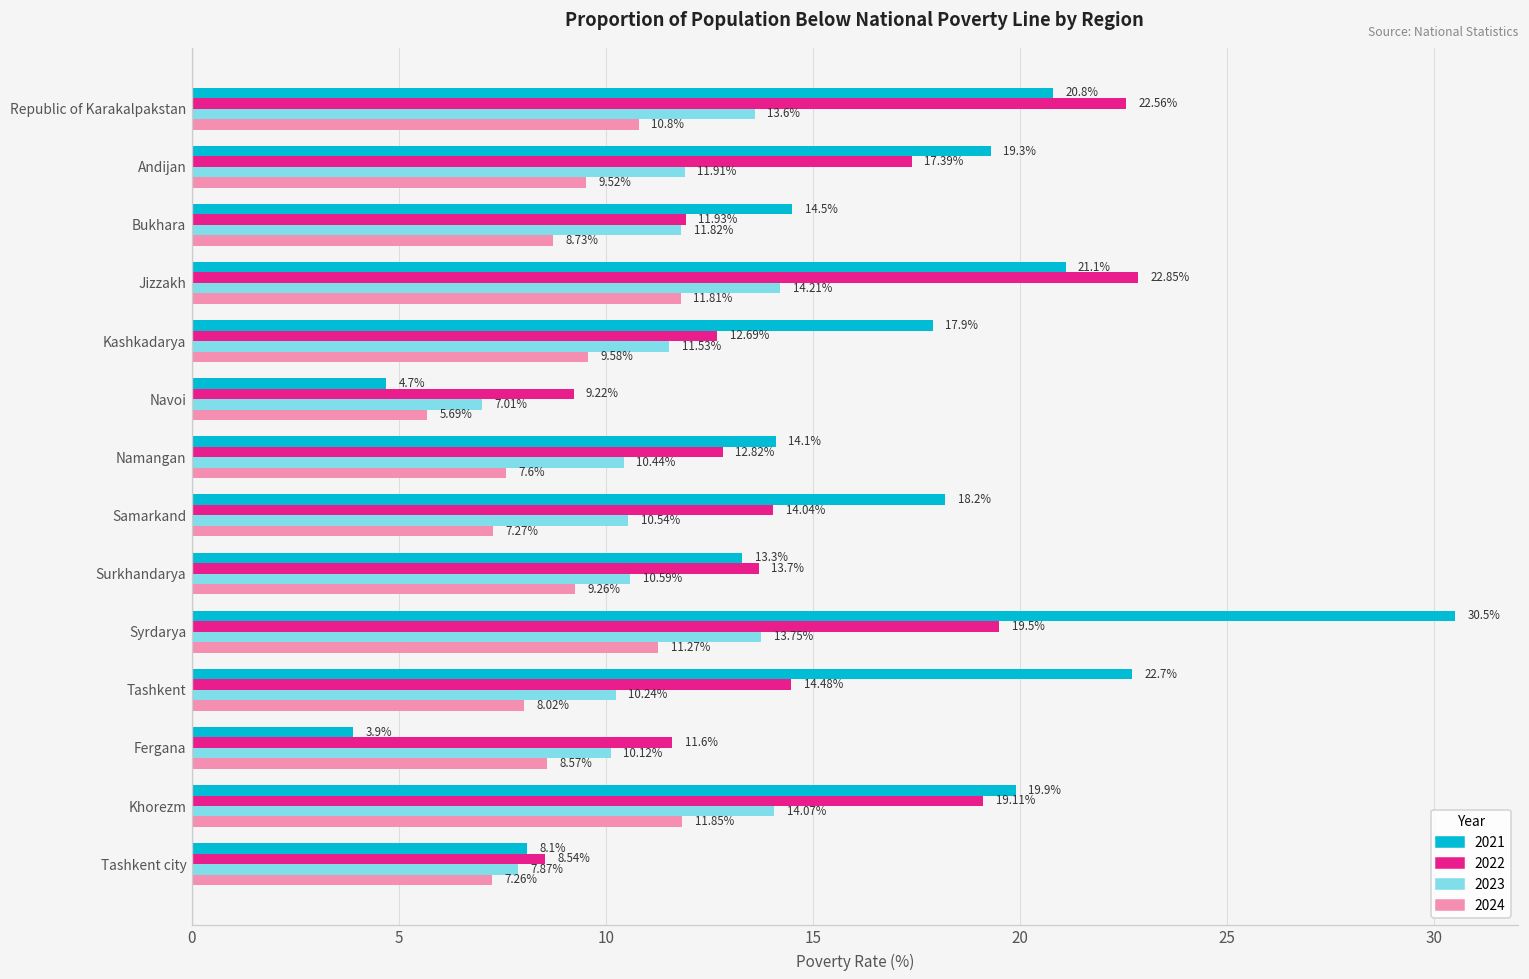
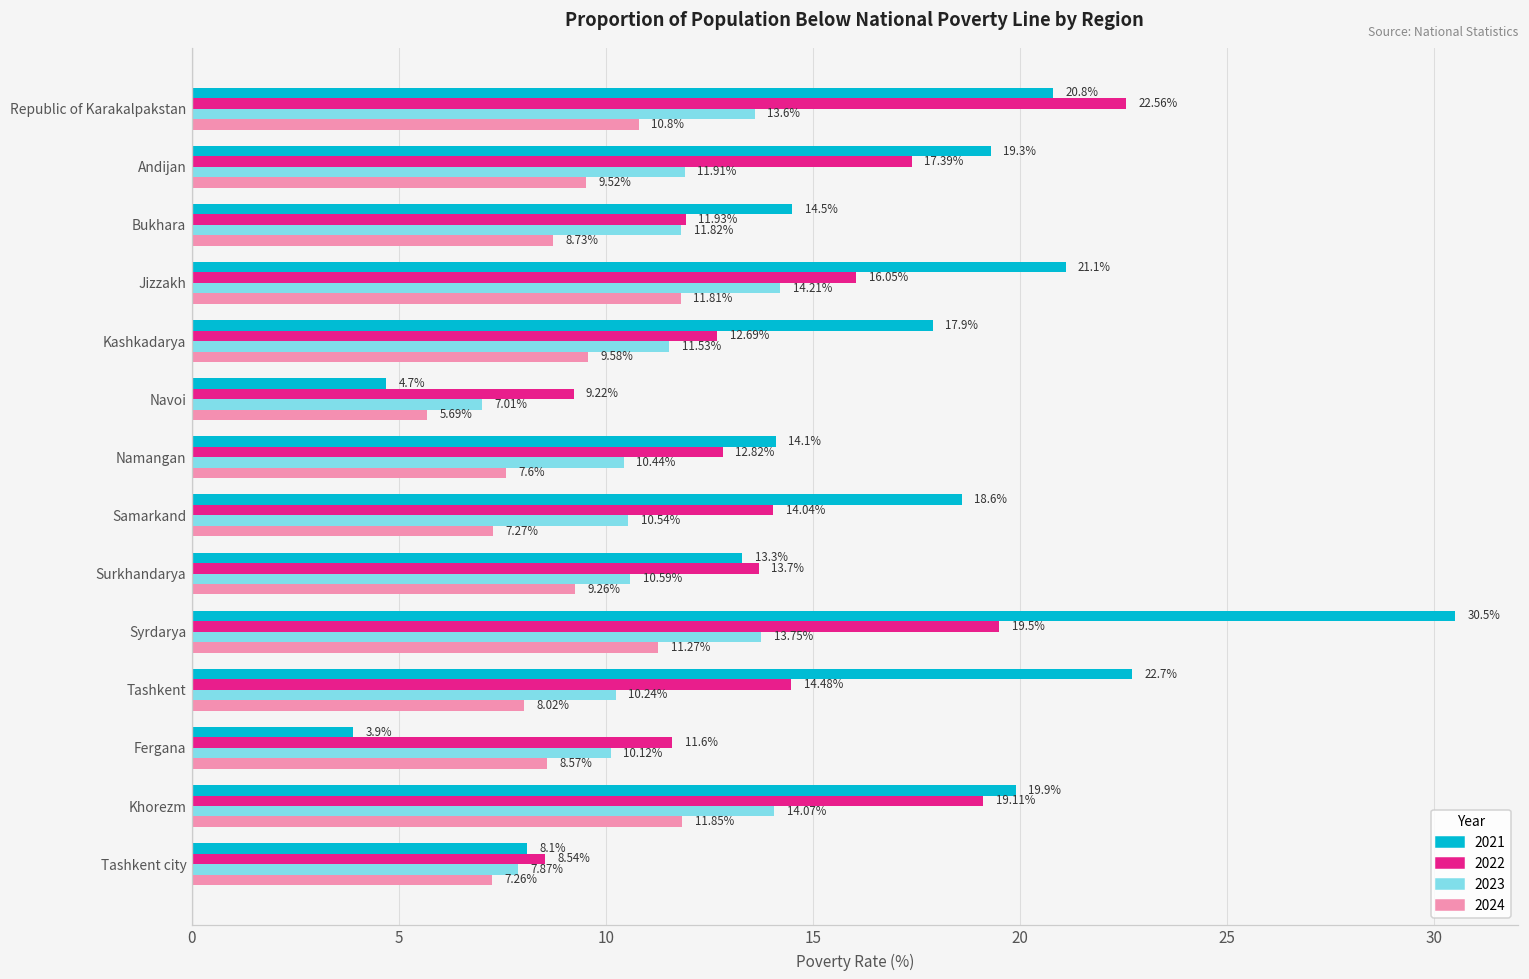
2022, Jizzakh: 22.85% -> 16.05%
2021, Samarkand: 18.2% -> 18.6%
